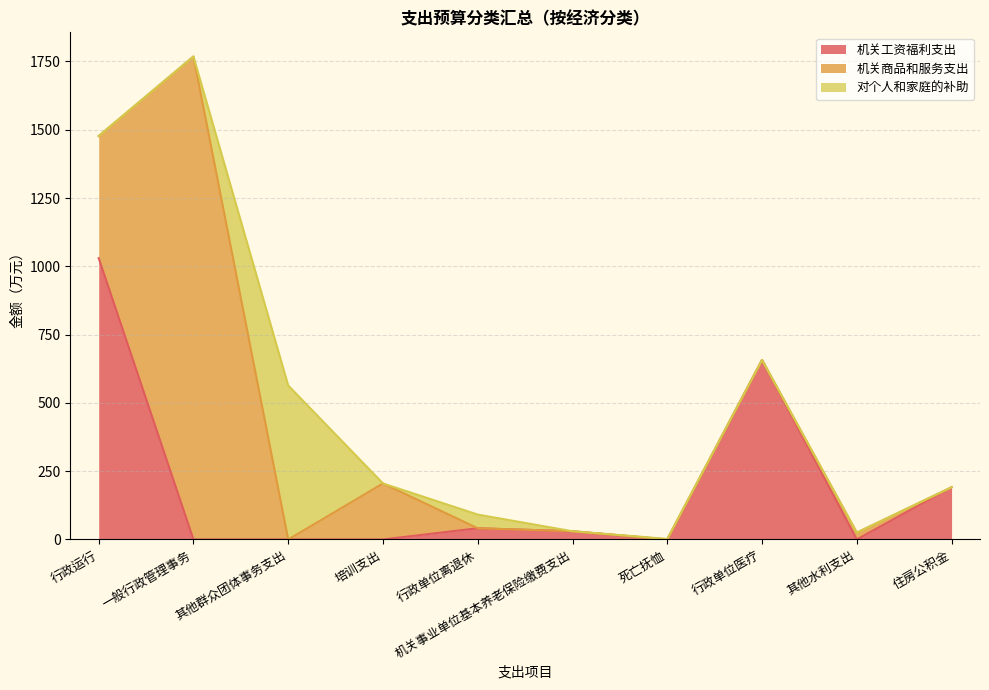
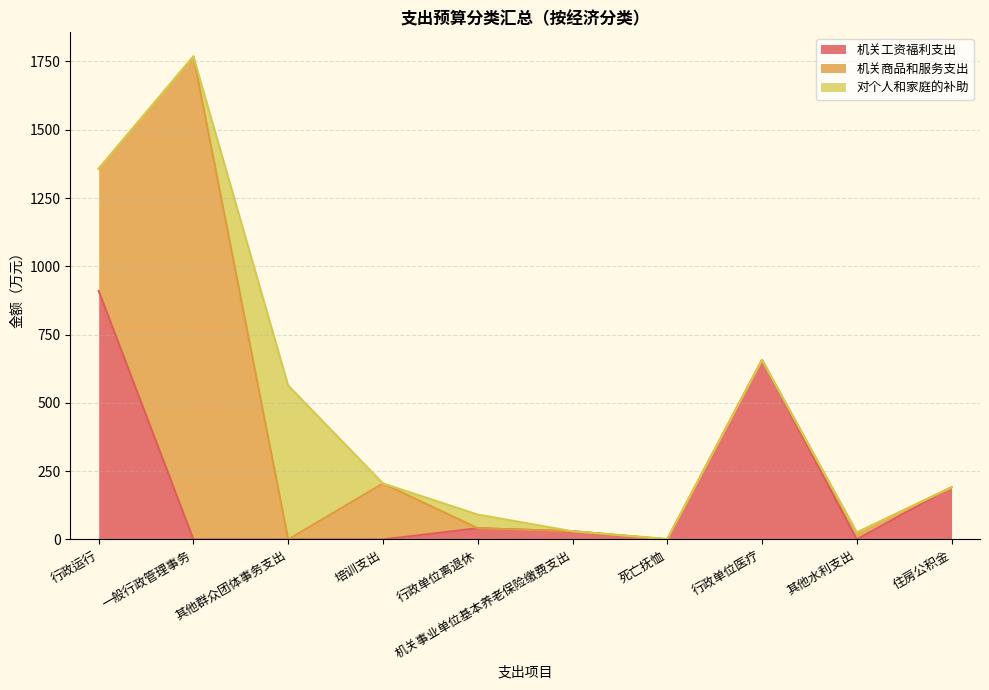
机关工资福利支出, 行政运行: 1030 -> 910
